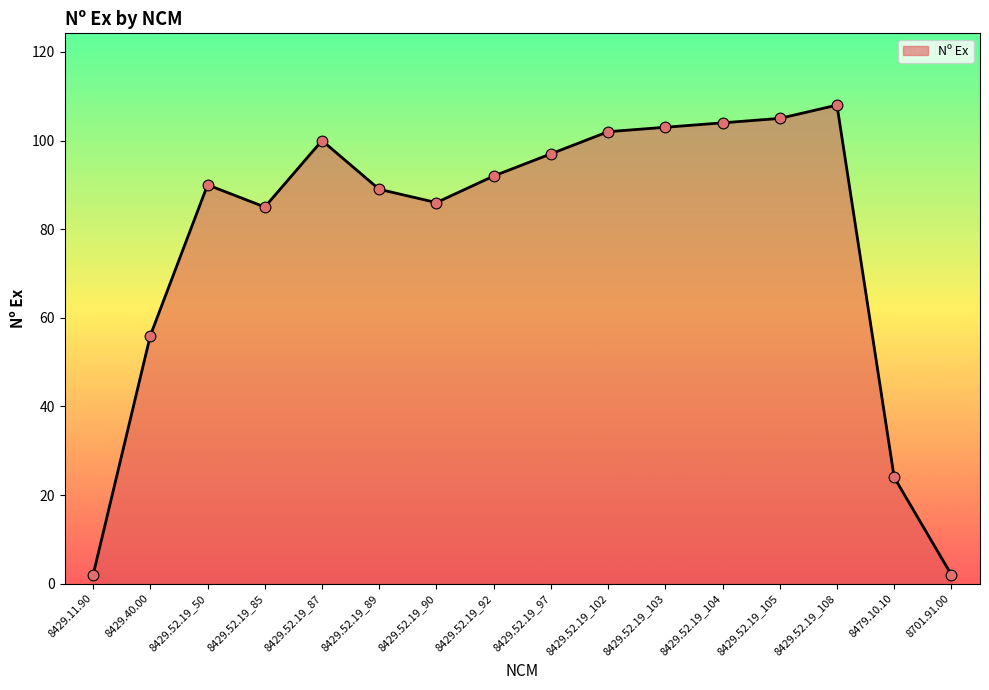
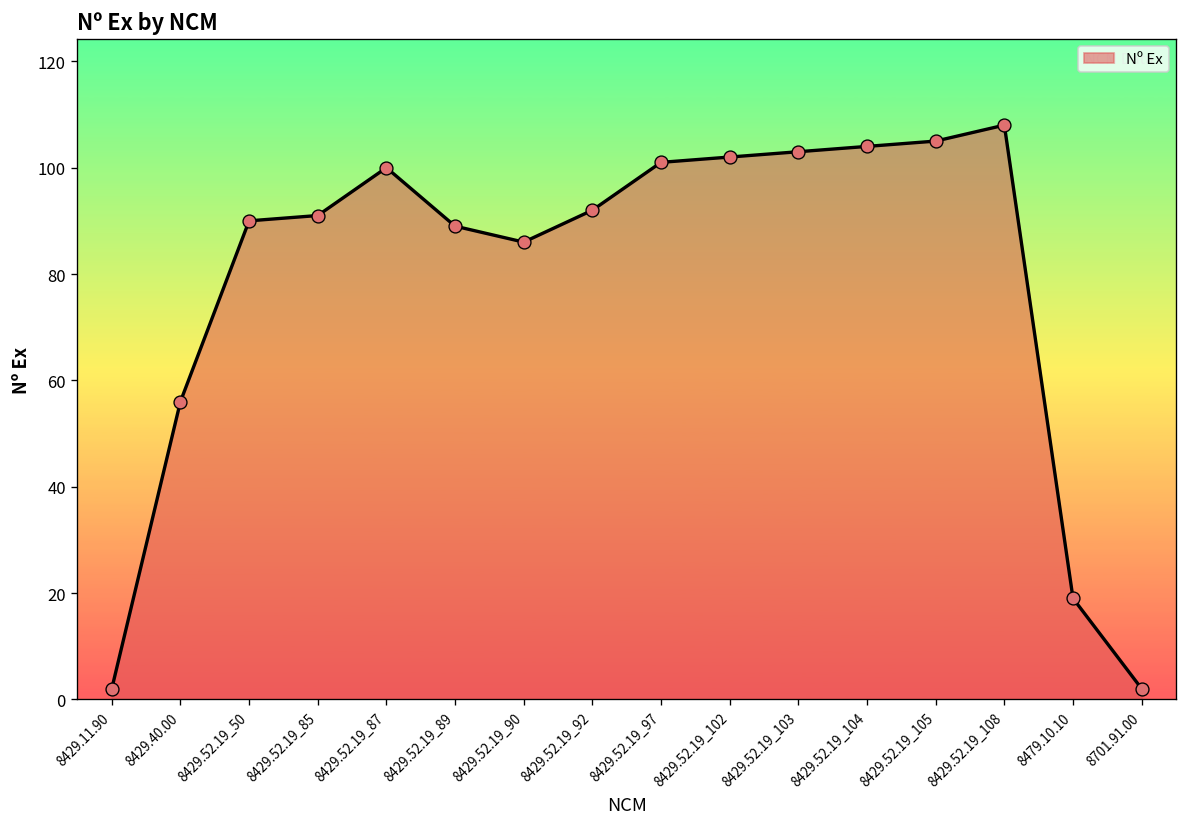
8429.52.19_85: 85 -> 91
8429.52.19_97: 97 -> 101
8479.10.10: 24 -> 19
